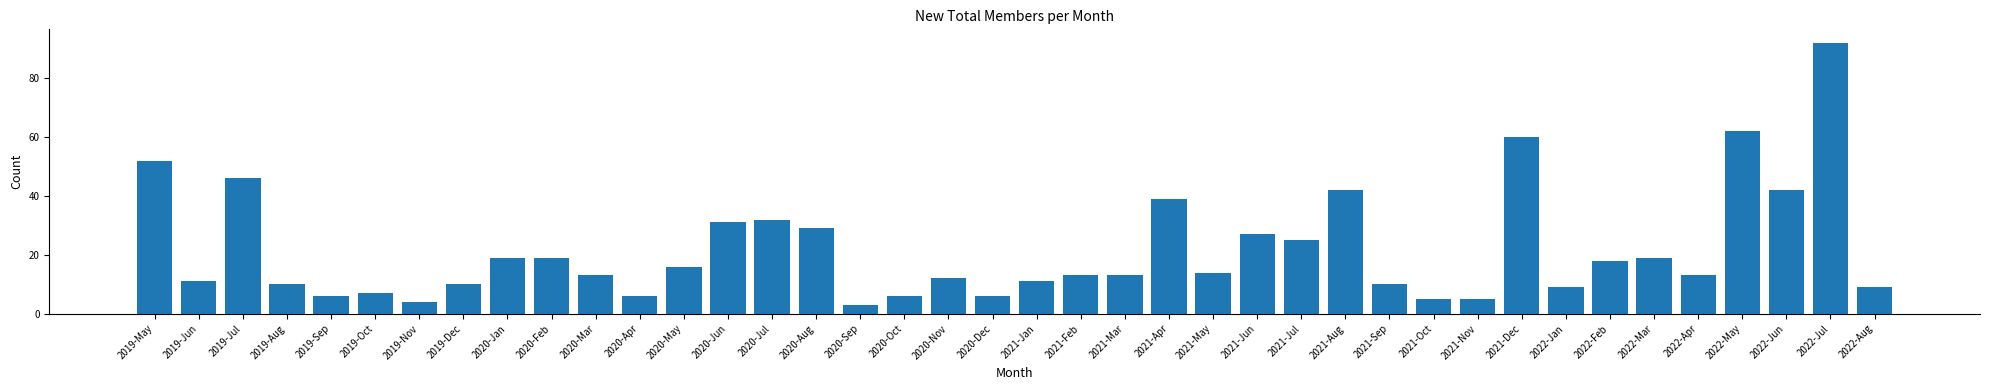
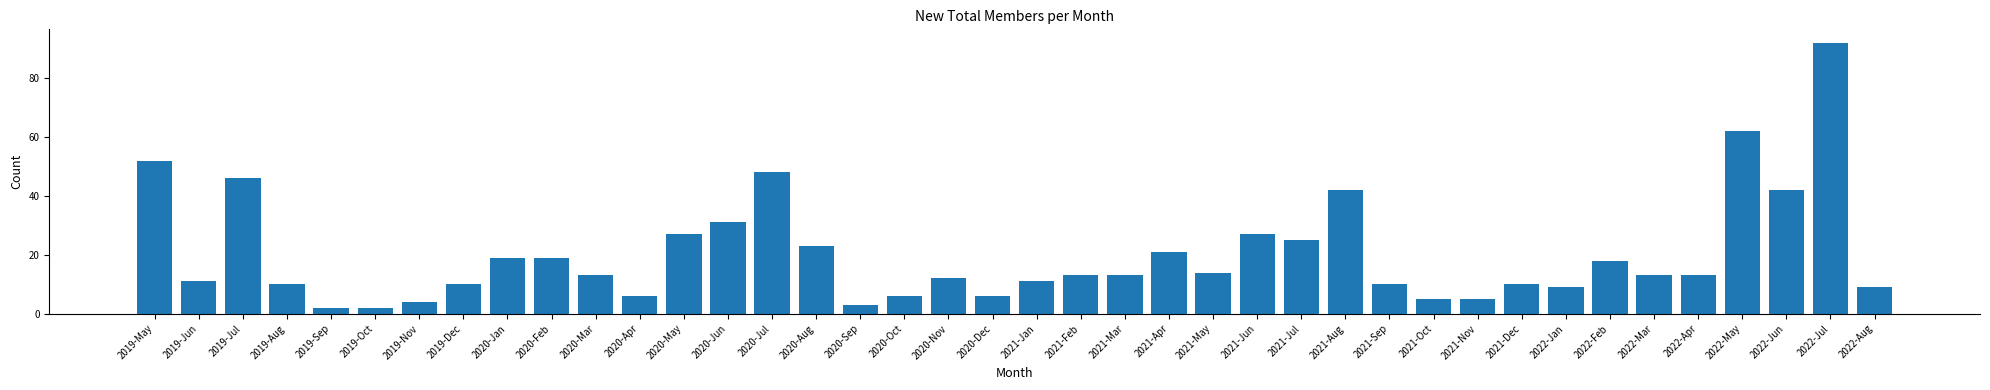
2019-Sep: 6 -> 2
2019-Oct: 7 -> 2
2020-May: 16 -> 27
2020-Jul: 32 -> 48
2020-Aug: 29 -> 23
2021-Apr: 39 -> 21
2021-Dec: 60 -> 10
2022-Mar: 19 -> 13
